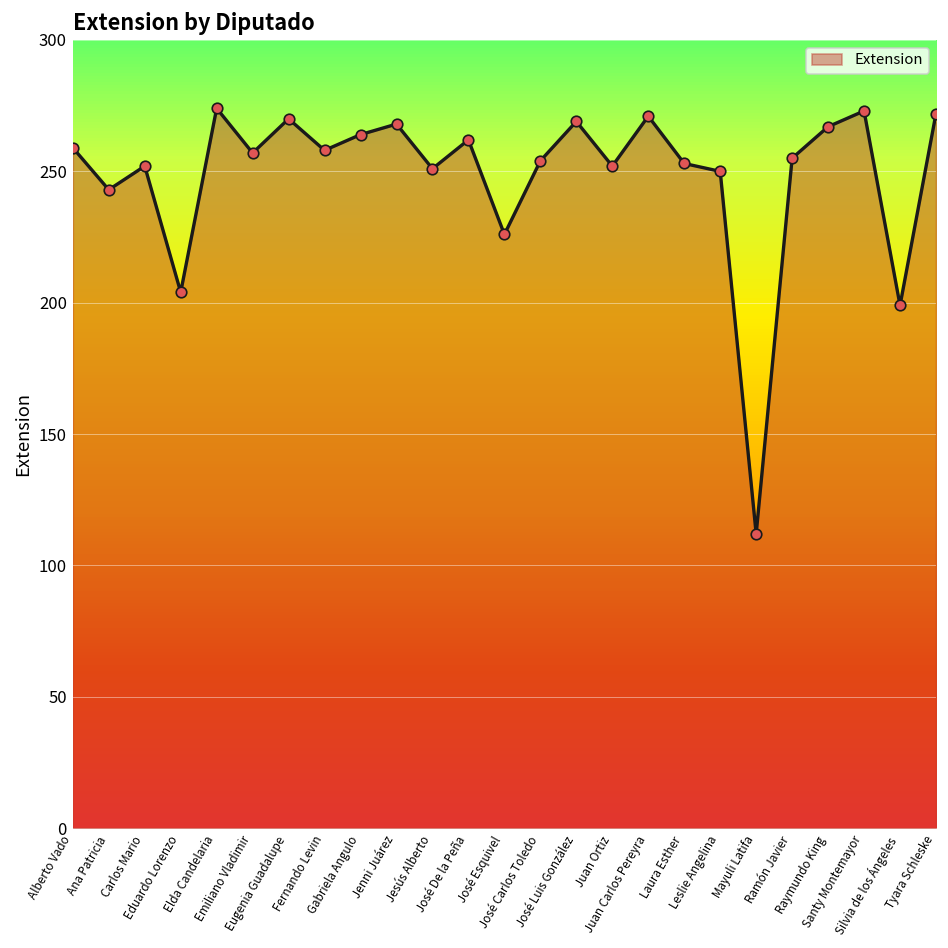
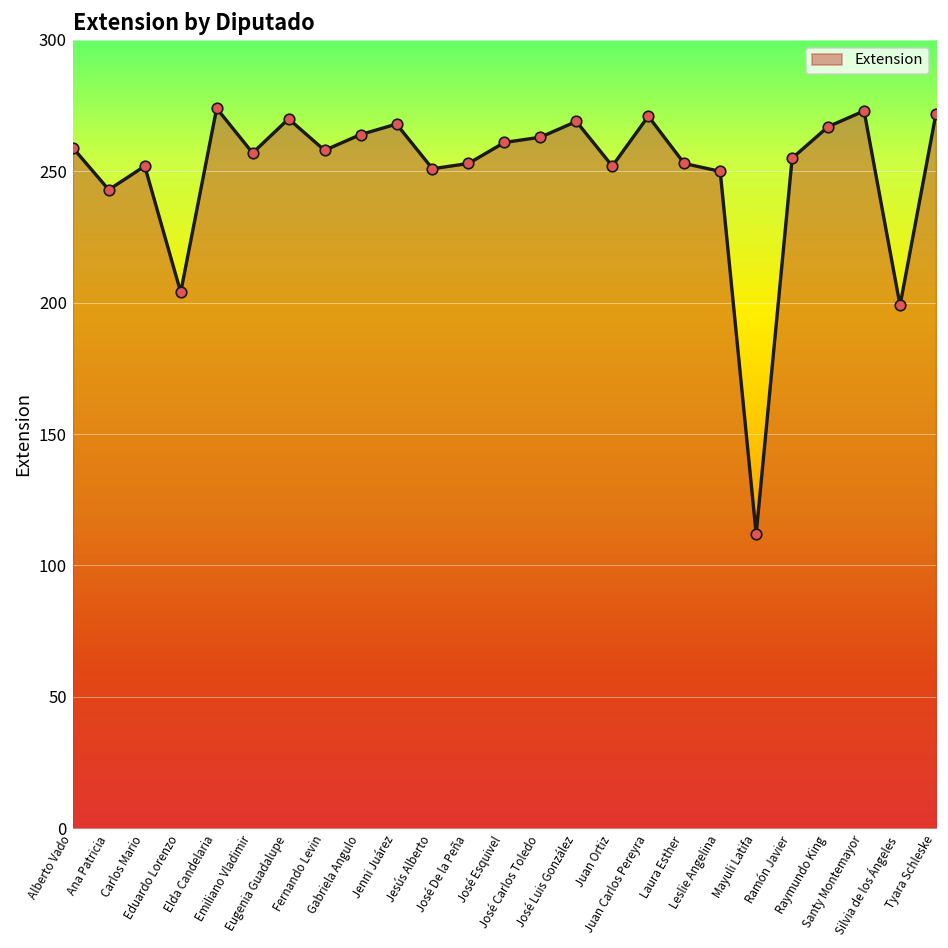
José De la Peña: 262 -> 253
José Esquivel: 226 -> 261
José Carlos Toledo: 254 -> 263
